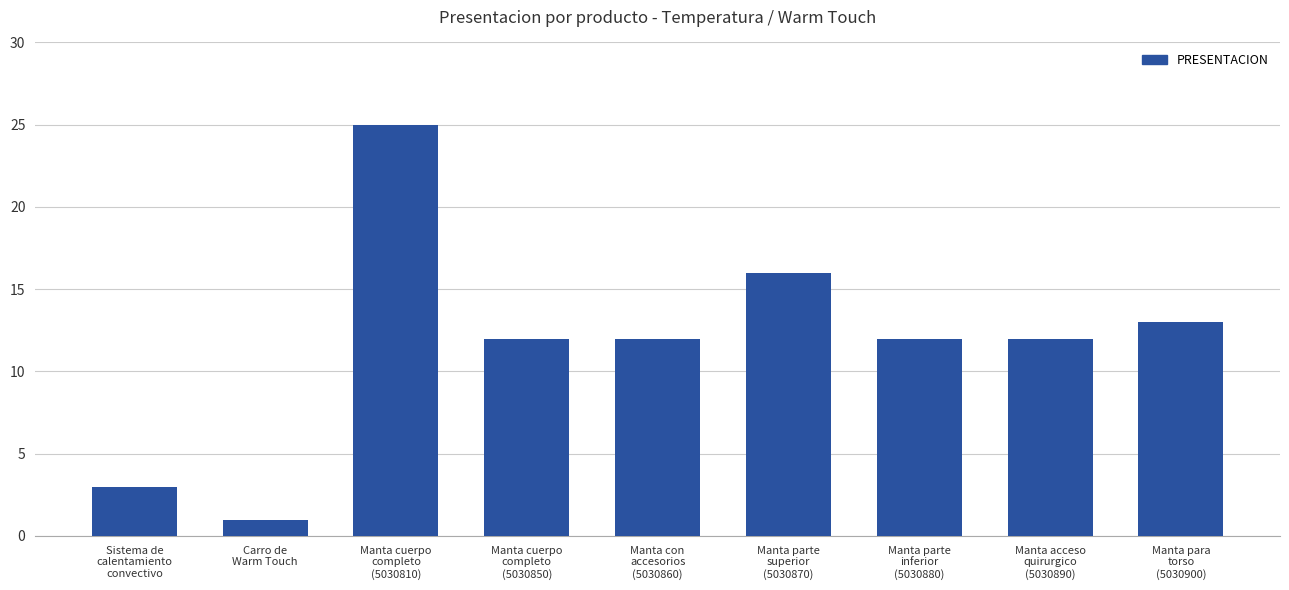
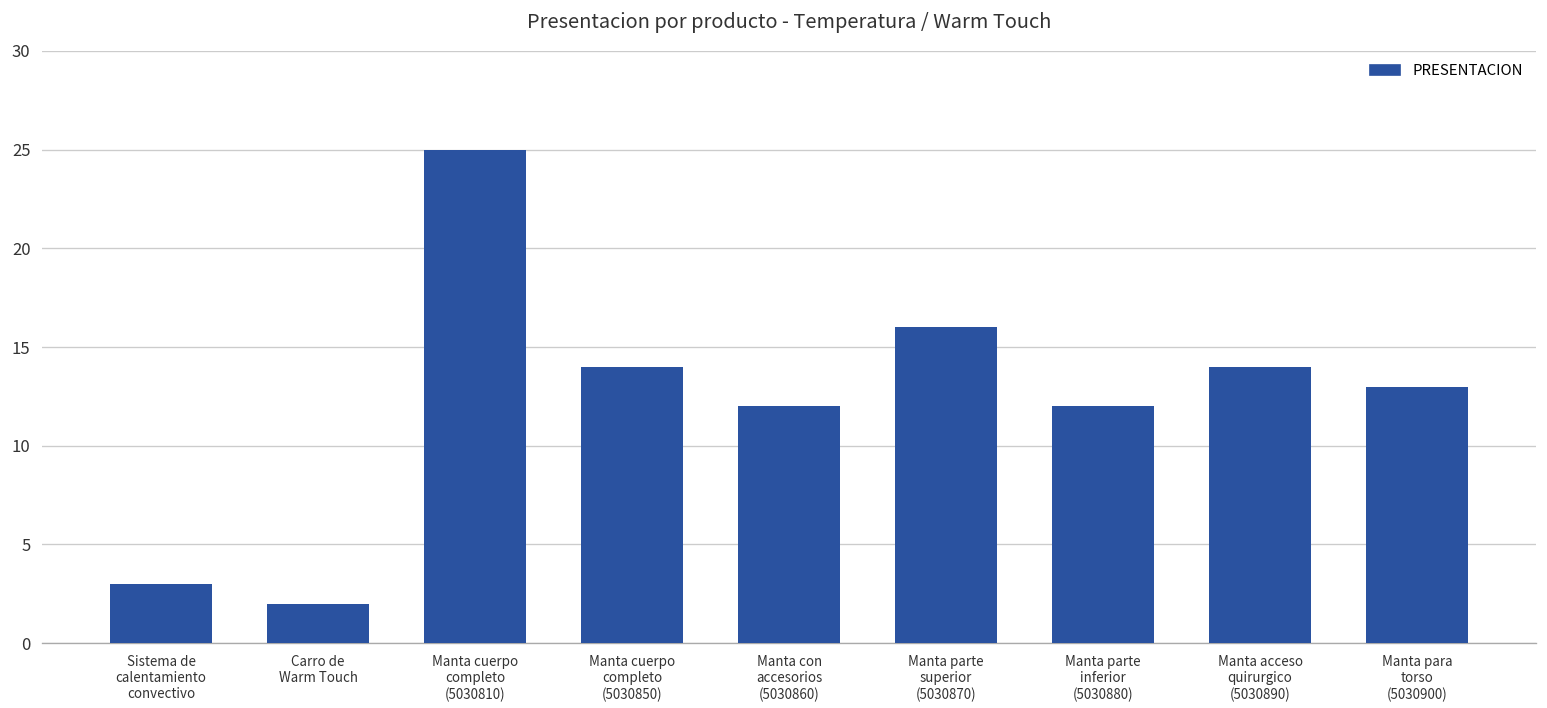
Carro de Warm Touch: 1 -> 2
Manta cuerpo completo (5030850): 12 -> 14
Manta acceso quirurgico (5030890): 12 -> 14
